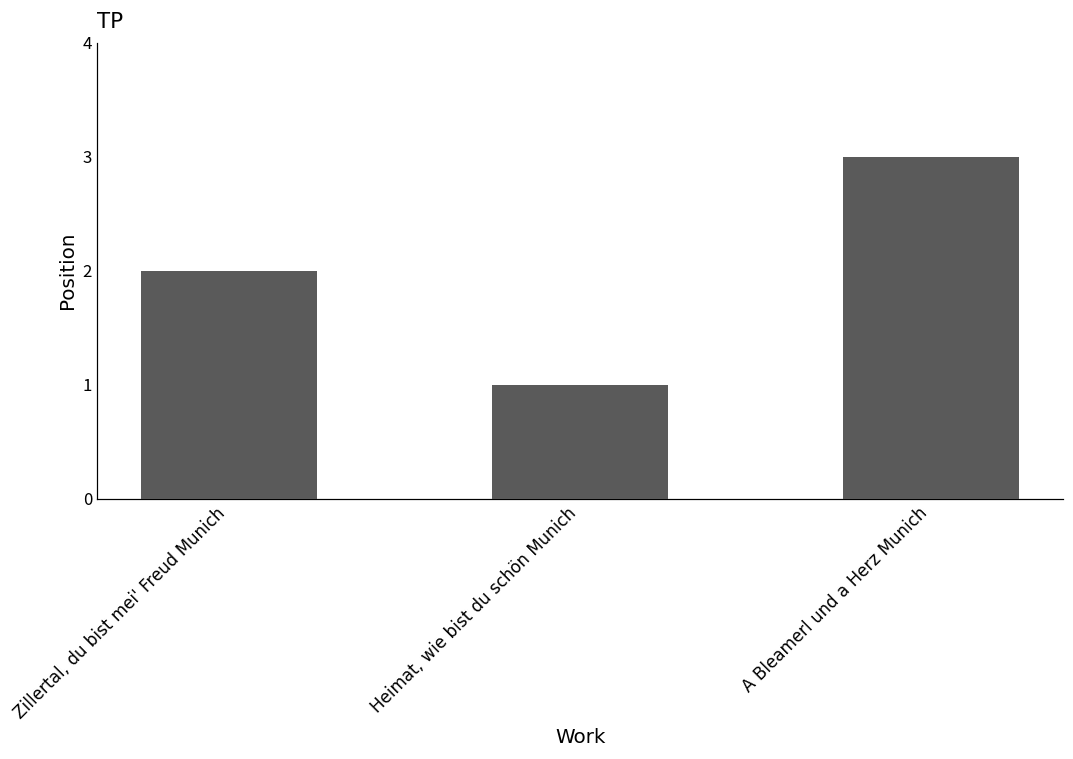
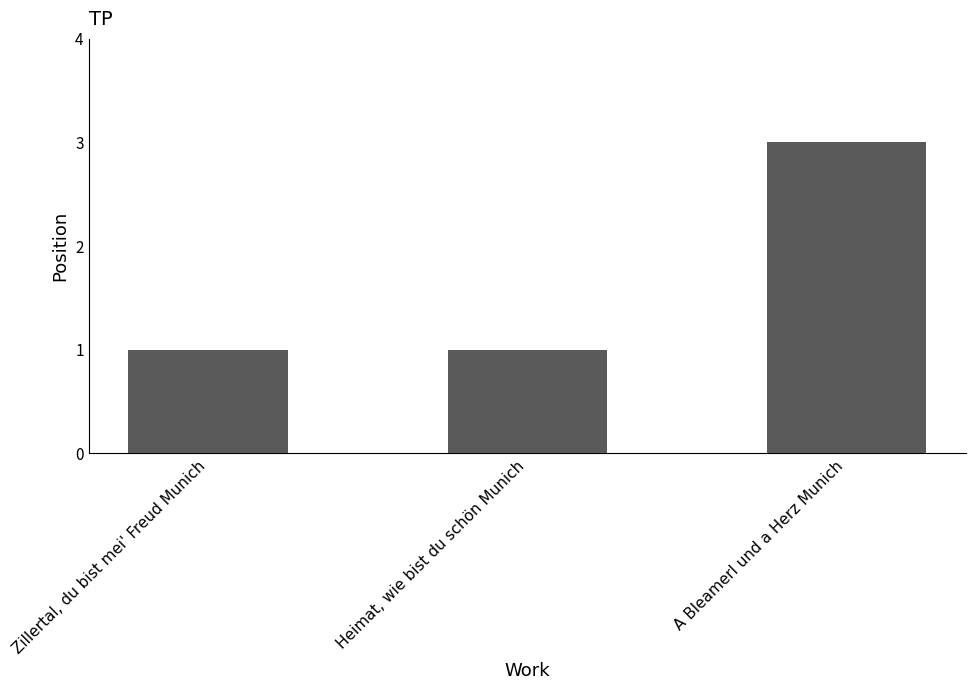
Zillertal, du bist mei' Freud Munich: 2 -> 1
